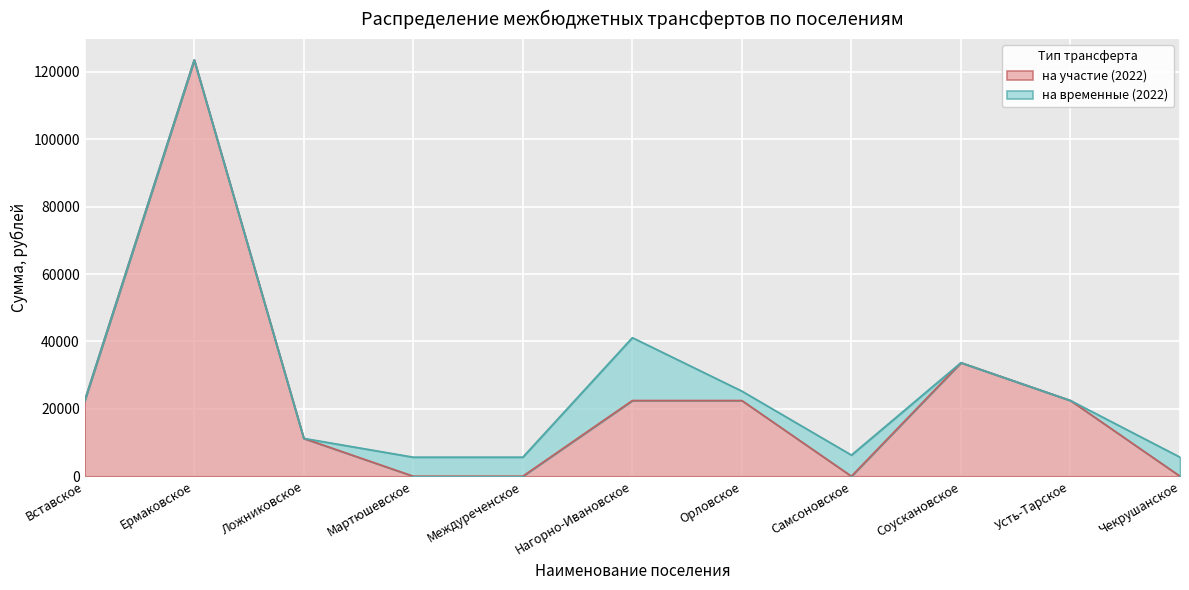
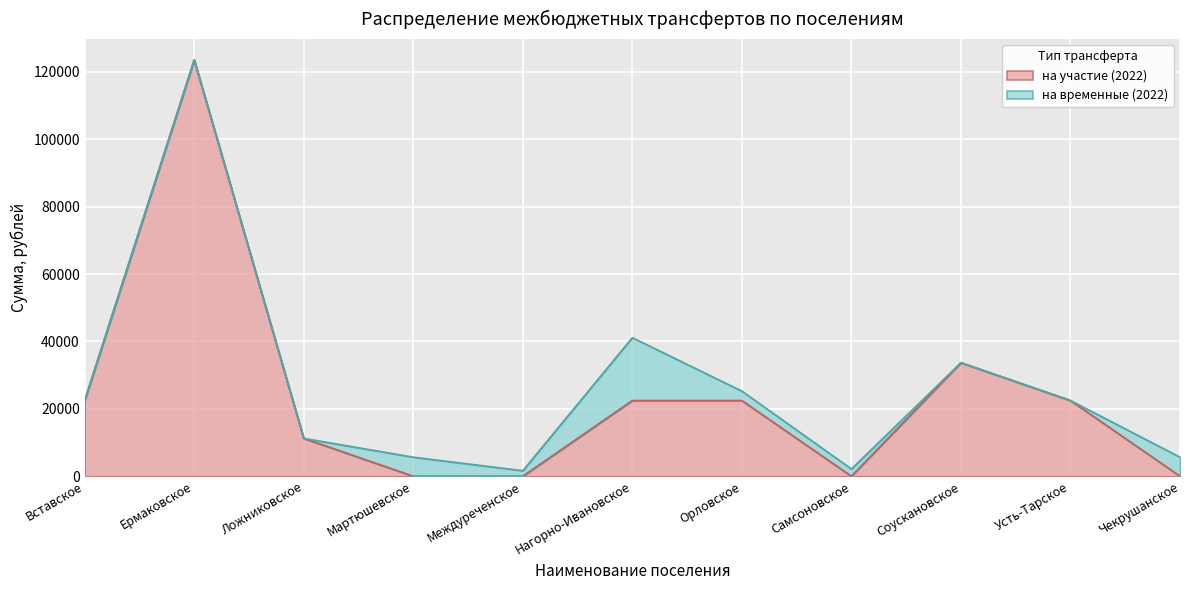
на временные (2022), Междуреченское: 6000 -> 2000
на временные (2022), Самсоновское: 6000 -> 2000
